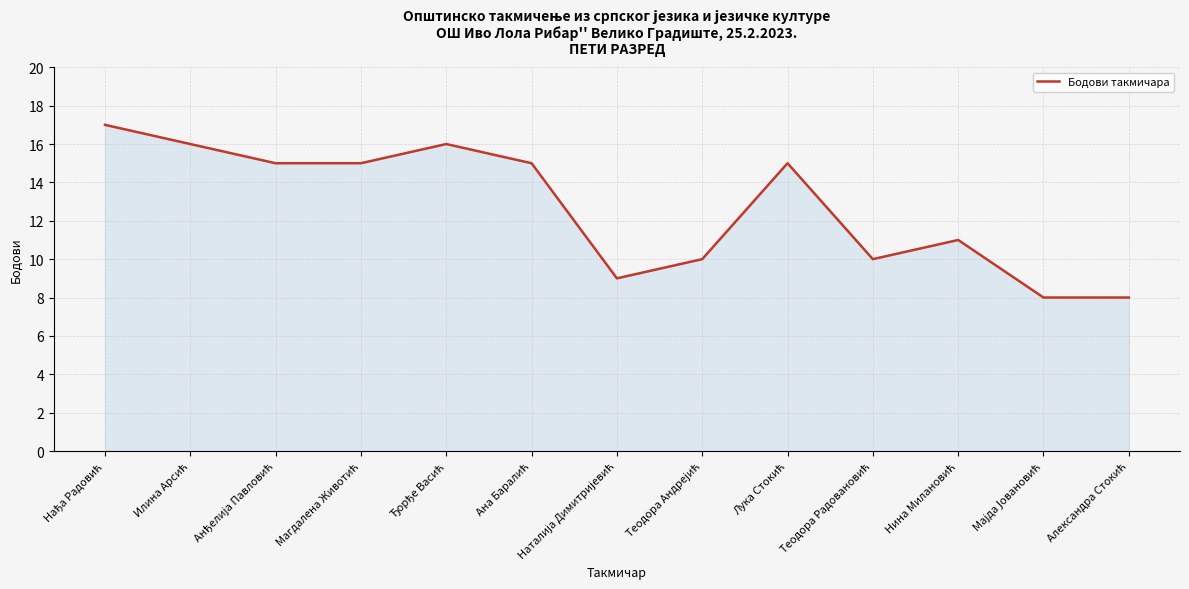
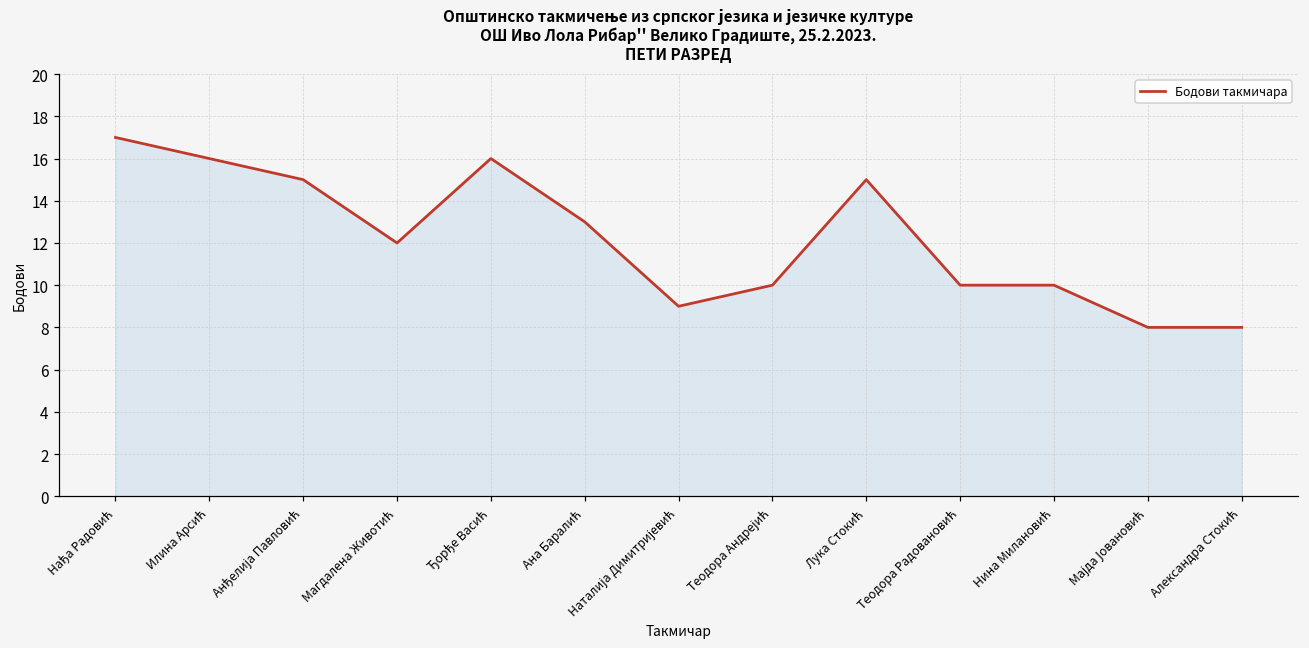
Магдалена Животић: 15 -> 12
Ана Баралић: 15 -> 13
Нина Милановић: 11 -> 10
